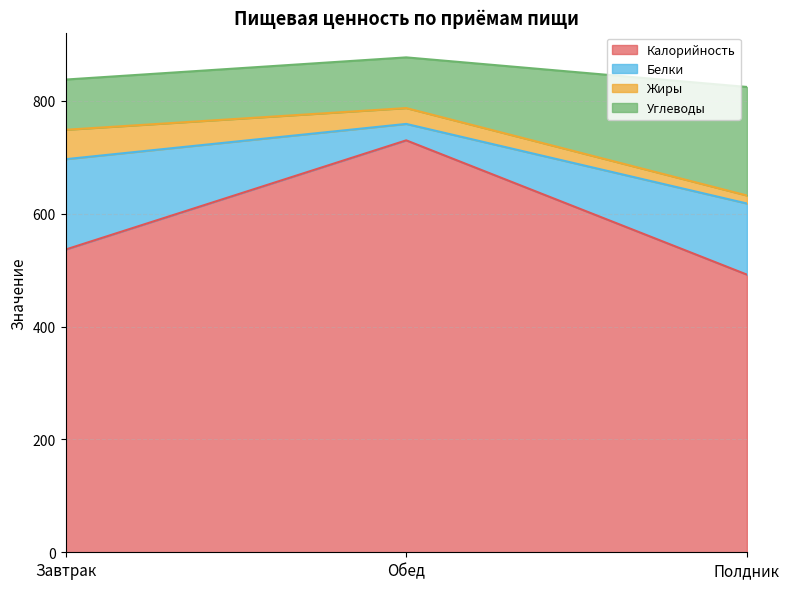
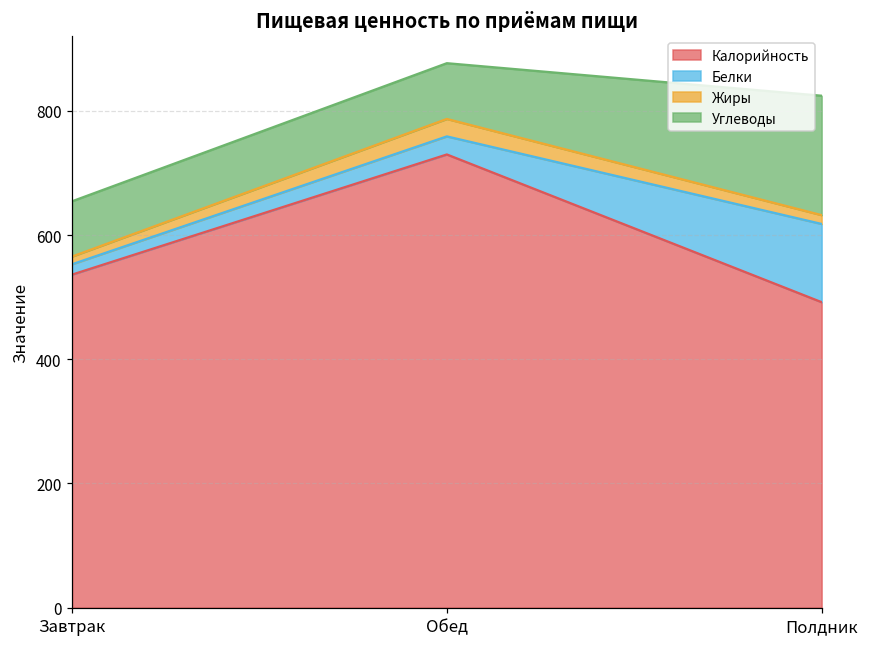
Белки, Завтрак: 160 -> 20
Жиры, Завтрак: 50 -> 10
